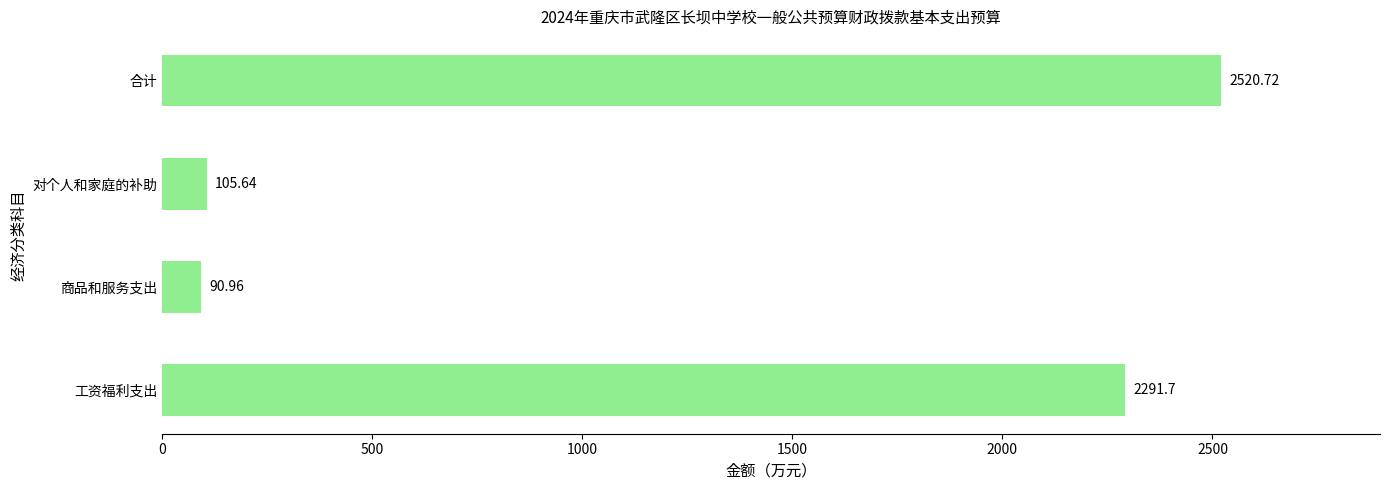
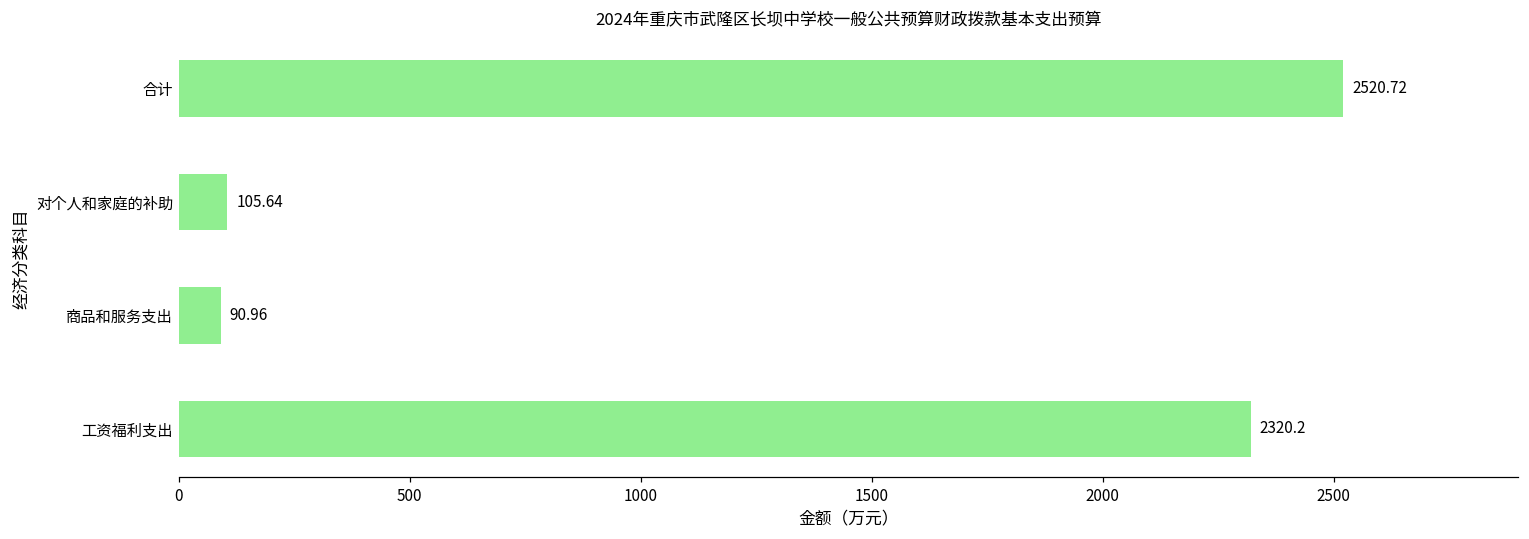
工资福利支出: 2291.7 -> 2320.2
